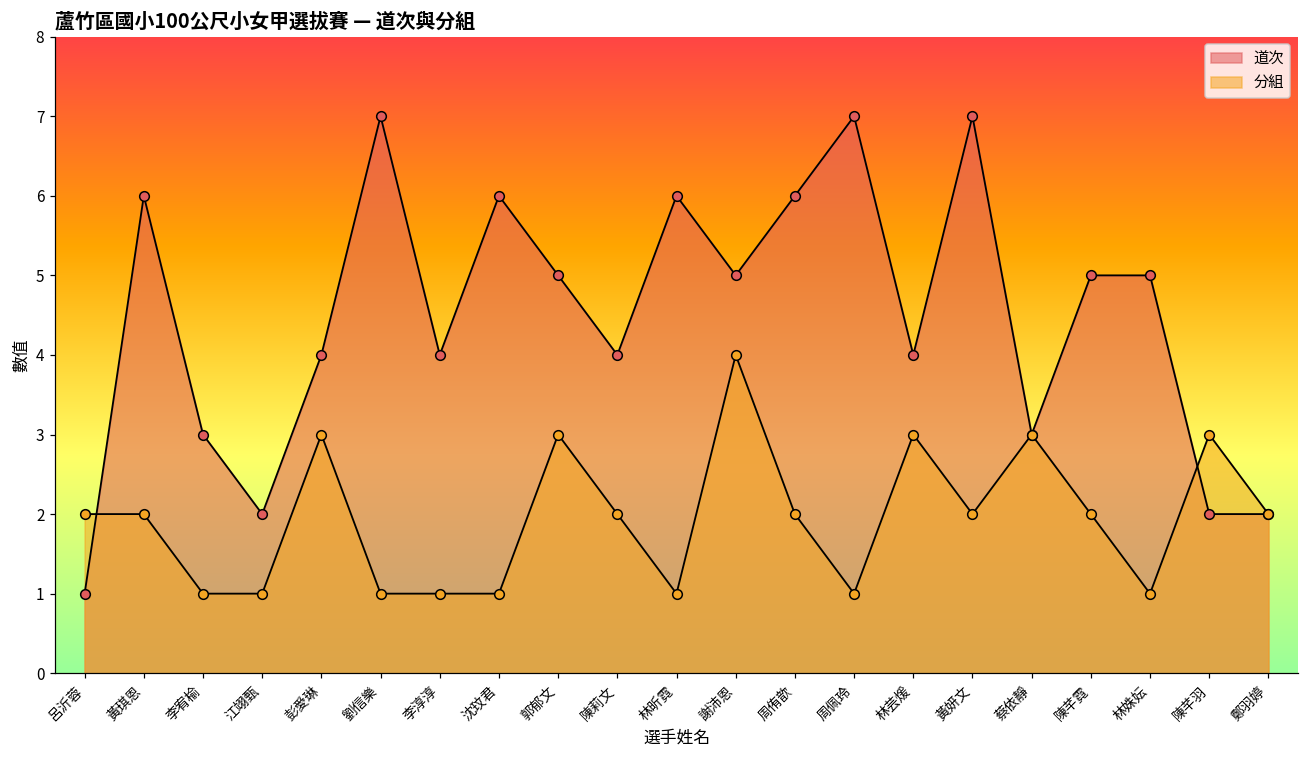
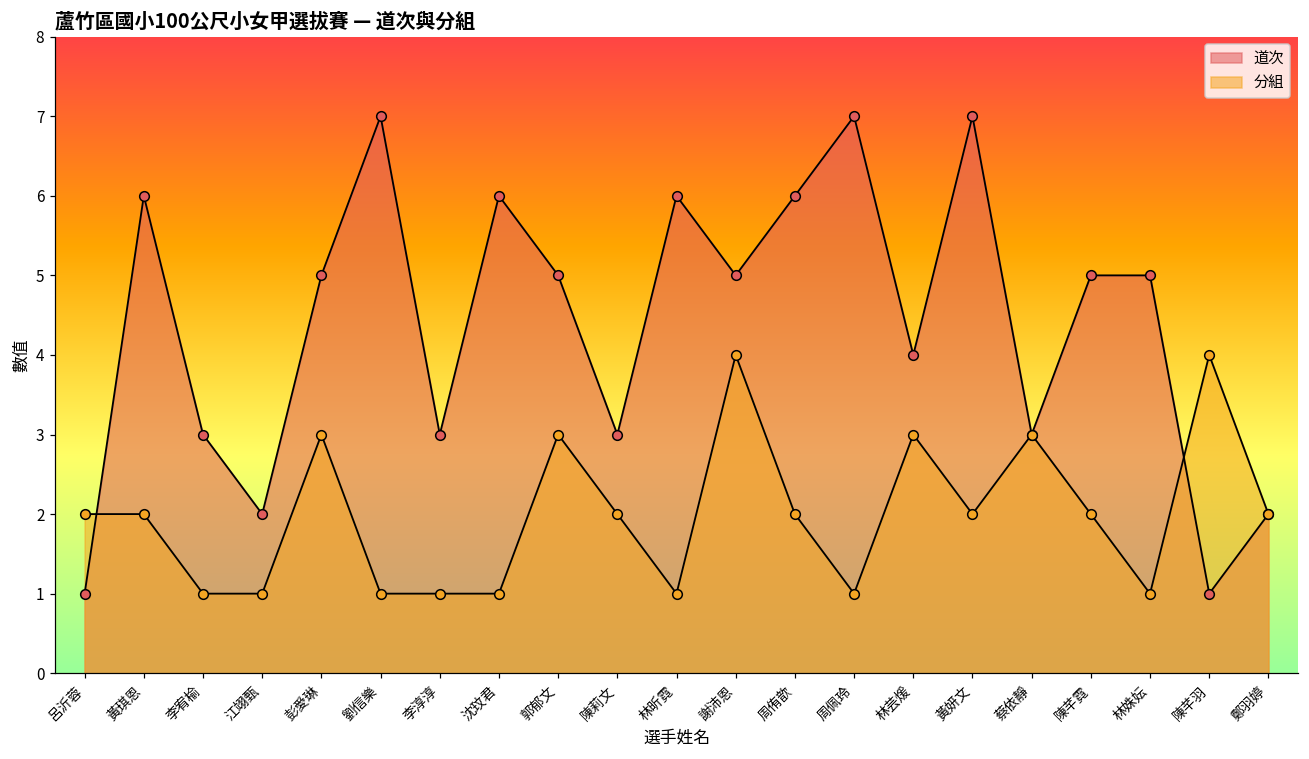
道次, 彭愛琳: 4 -> 5
道次, 李淳淳: 4 -> 3
道次, 陳莉文: 4 -> 3
道次, 陳芊羽: 2 -> 1
分組, 陳芊羽: 3 -> 4
